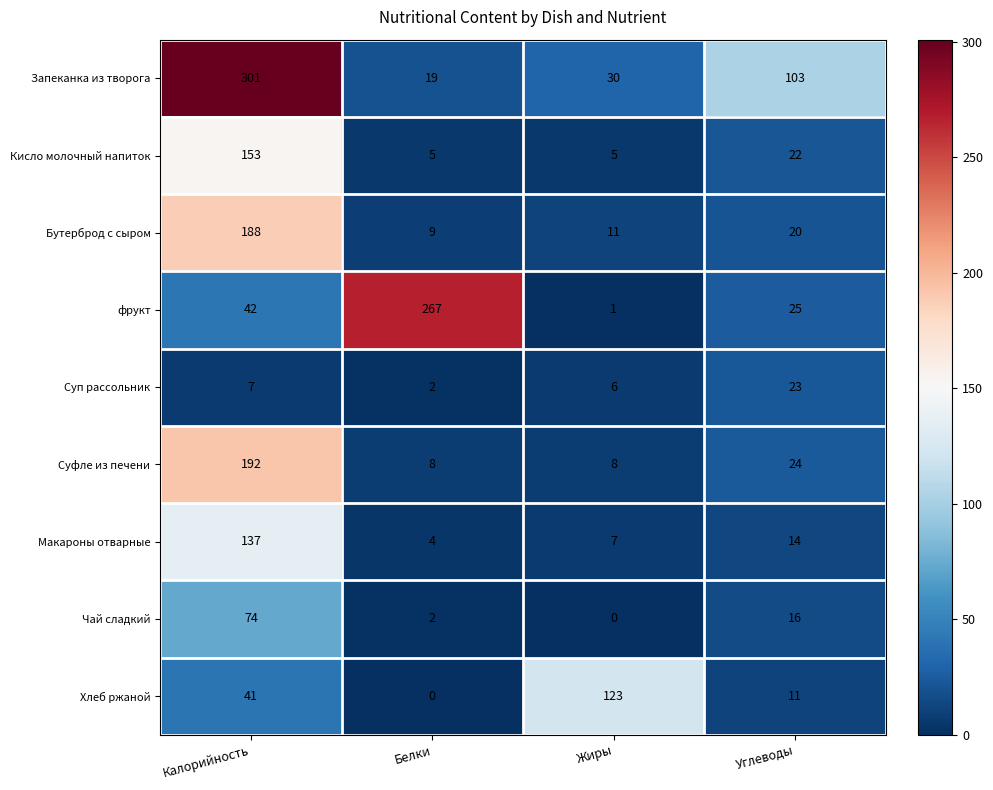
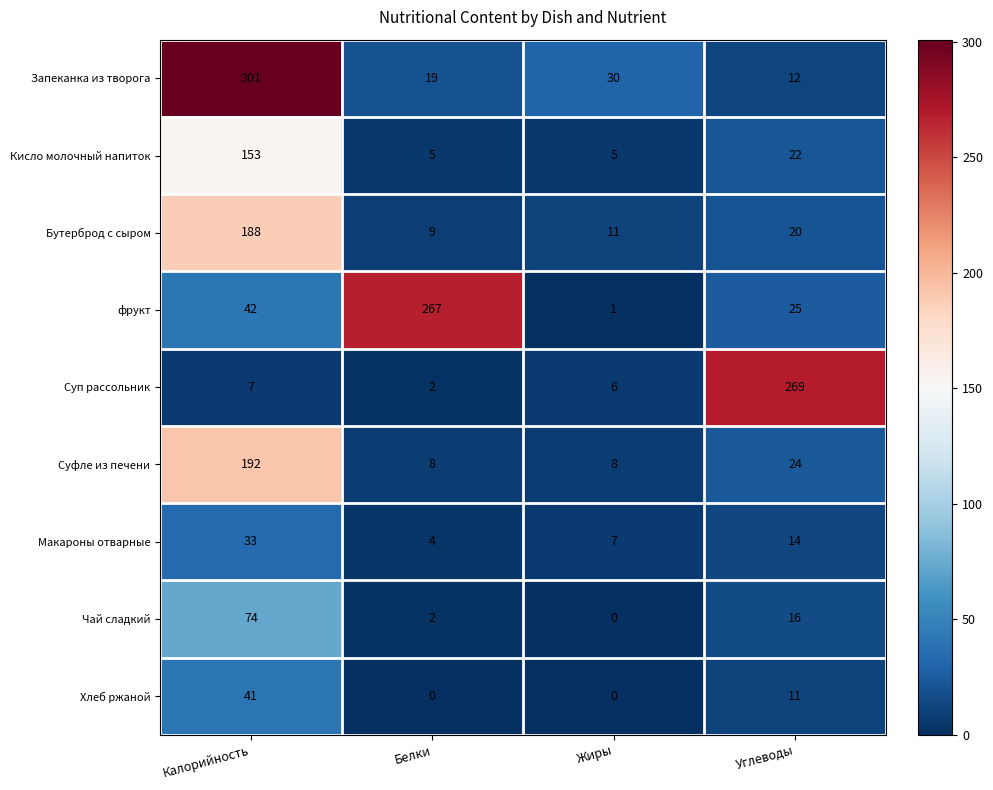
Запеканка из творога, Углеводы: 103 -> 12
Суп рассольник, Углеводы: 23 -> 269
Макароны отварные, Калорийность: 137 -> 33
Хлеб ржаной, Жиры: 123 -> 0
